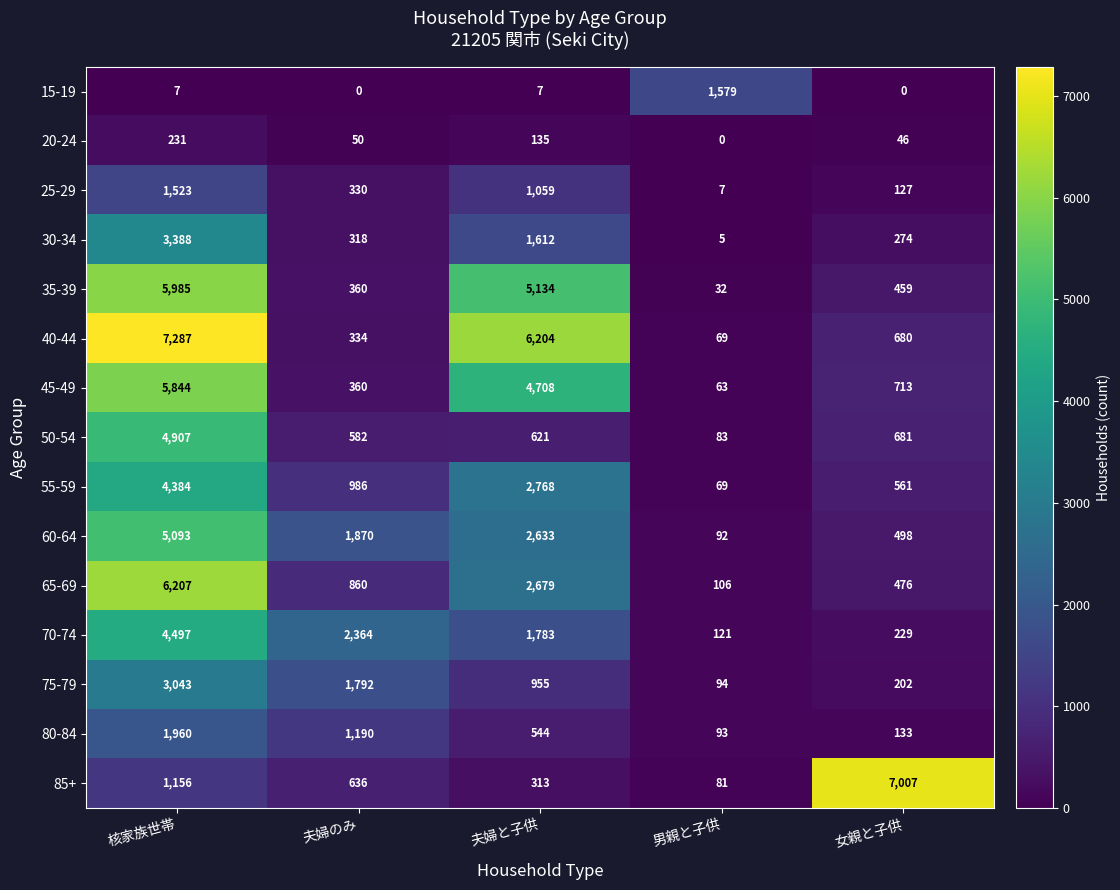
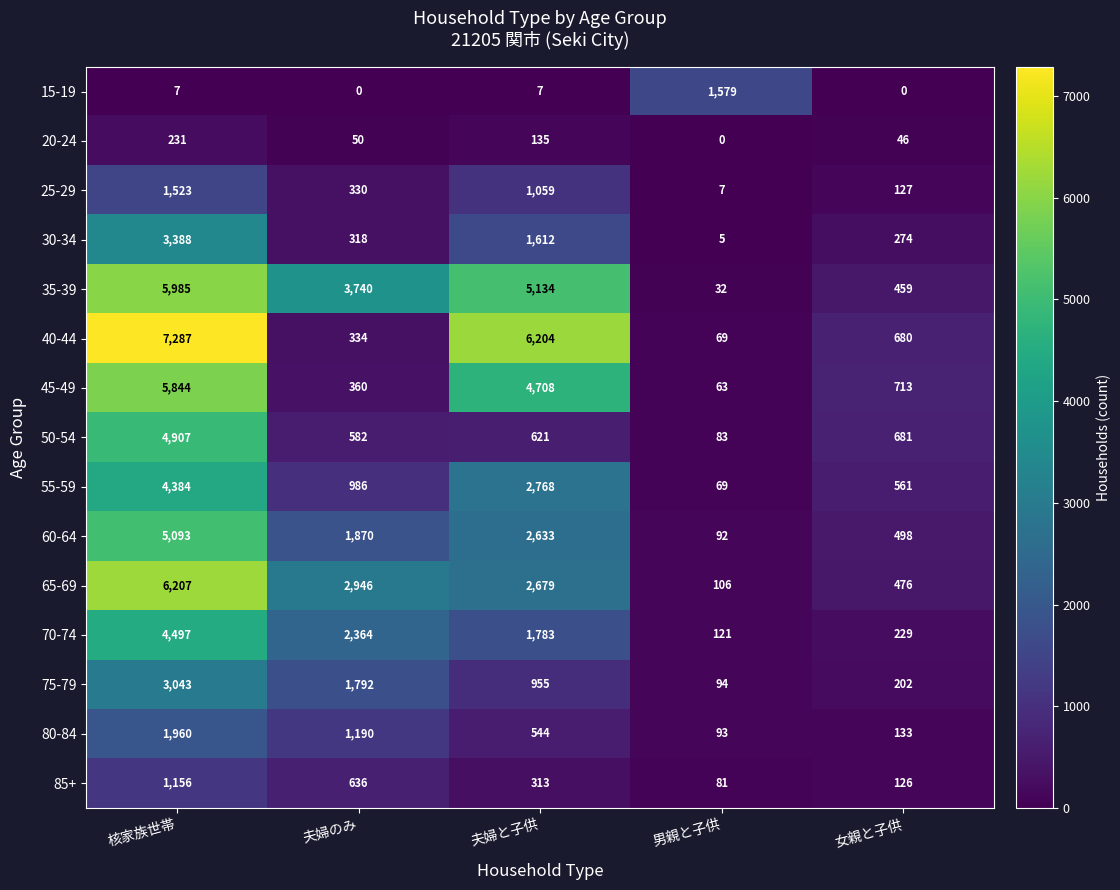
35-39, 夫婦のみ: 360 -> 3,740
65-69, 夫婦のみ: 860 -> 2,946
85+, 女親と子供: 7,007 -> 126
